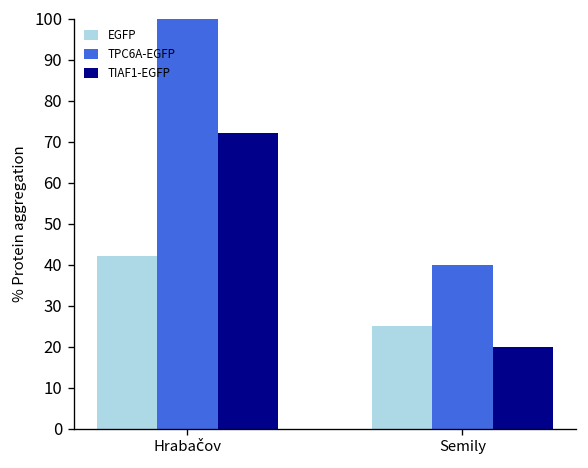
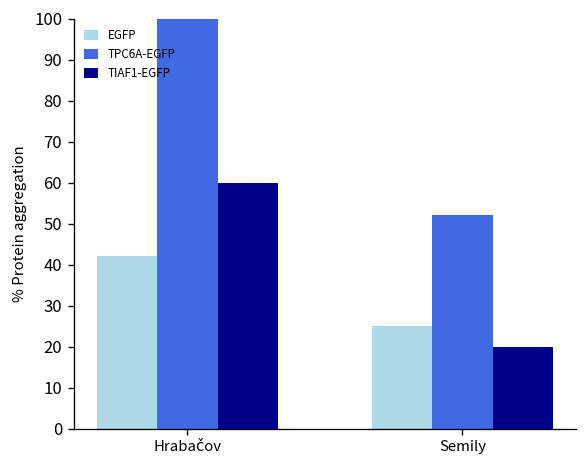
TIAF1-EGFP, Hrabačov: 72 -> 60
TPC6A-EGFP, Semily: 40 -> 52
